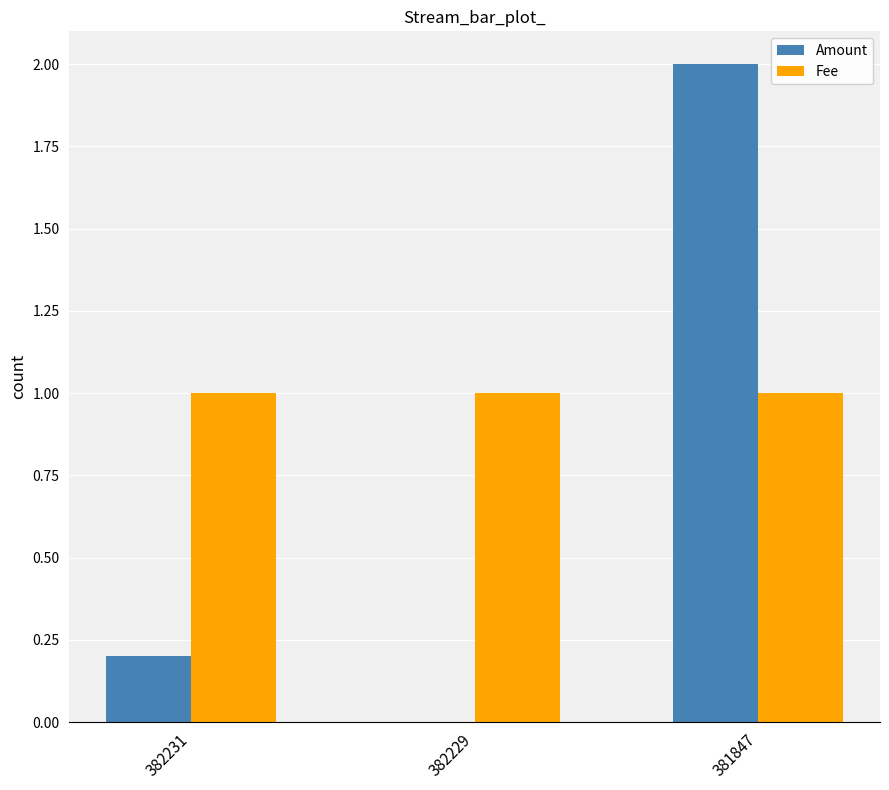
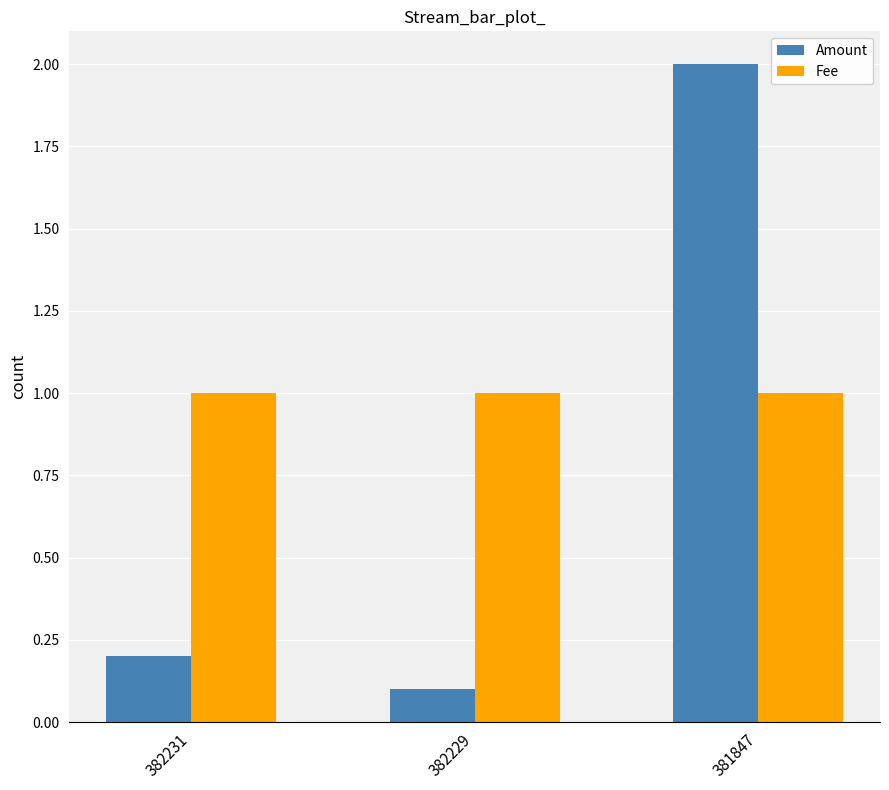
Amount, 382229: 0.0 -> 0.1
